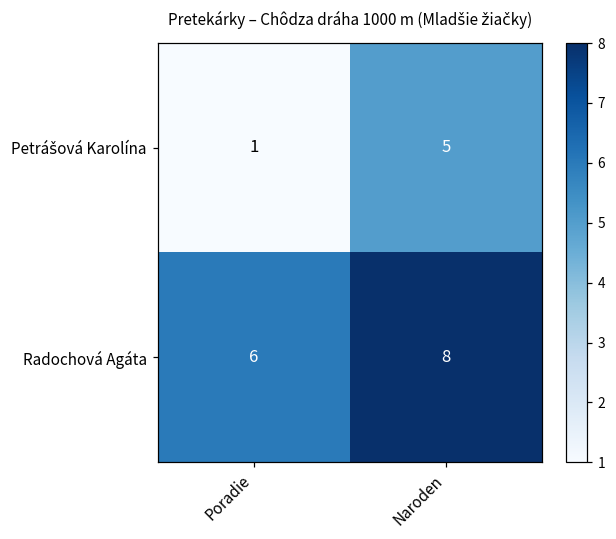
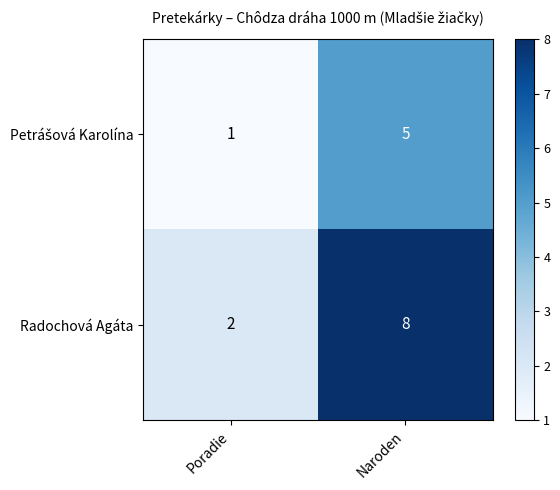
Radochová Agáta, Poradie: 6 -> 2
